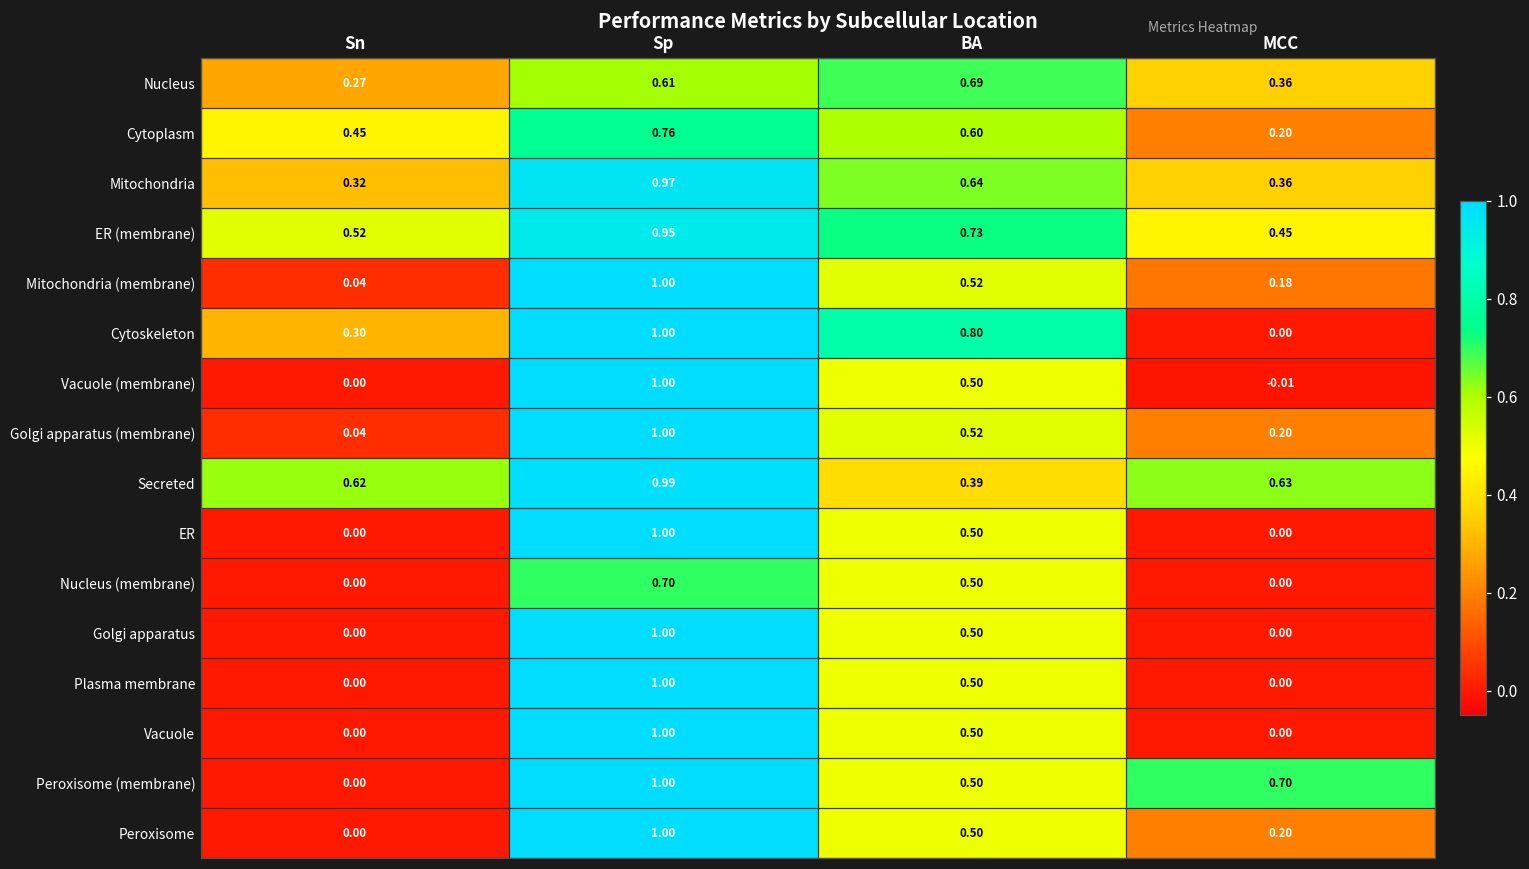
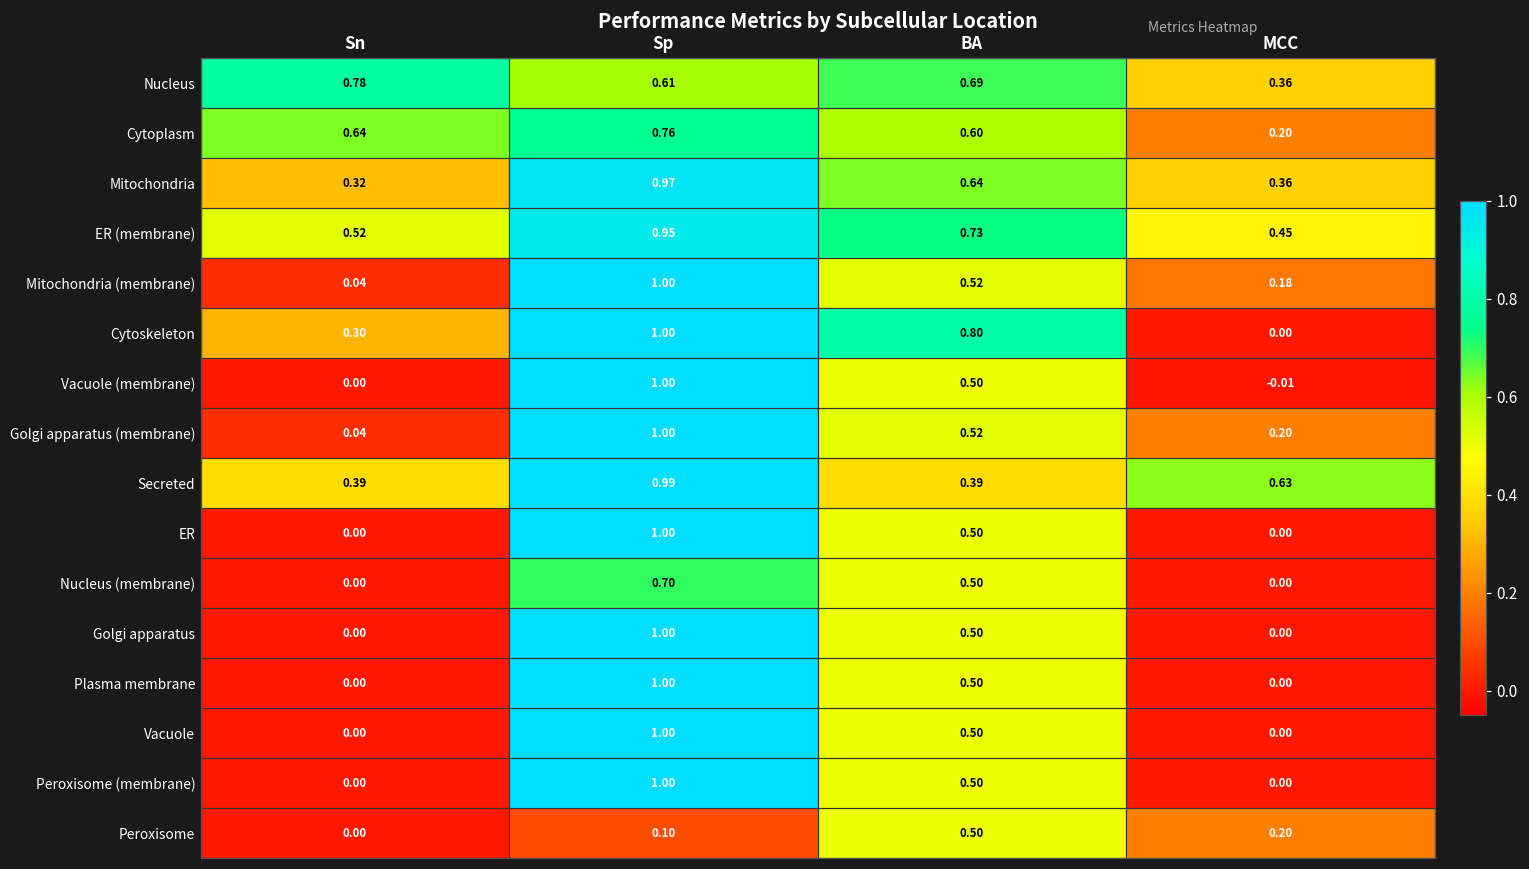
Nucleus, Sn: 0.27 -> 0.78
Cytoplasm, Sn: 0.45 -> 0.64
Secreted, Sn: 0.62 -> 0.39
Peroxisome (membrane), MCC: 0.70 -> 0.00
Peroxisome, Sp: 1.00 -> 0.10
